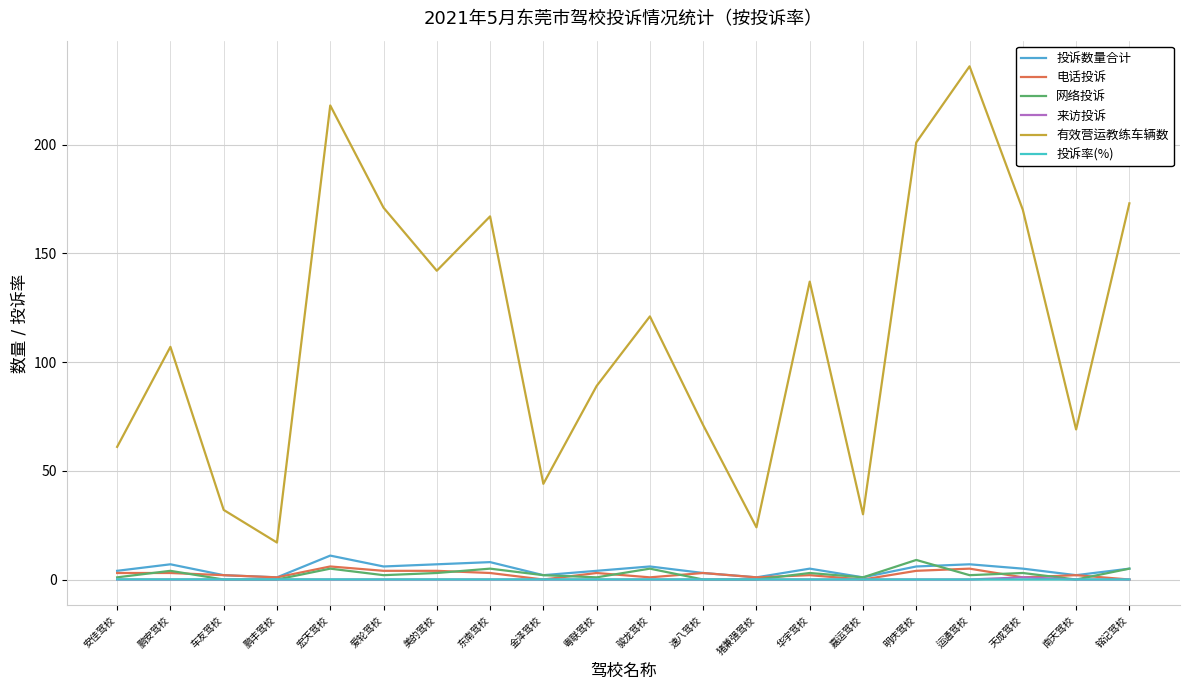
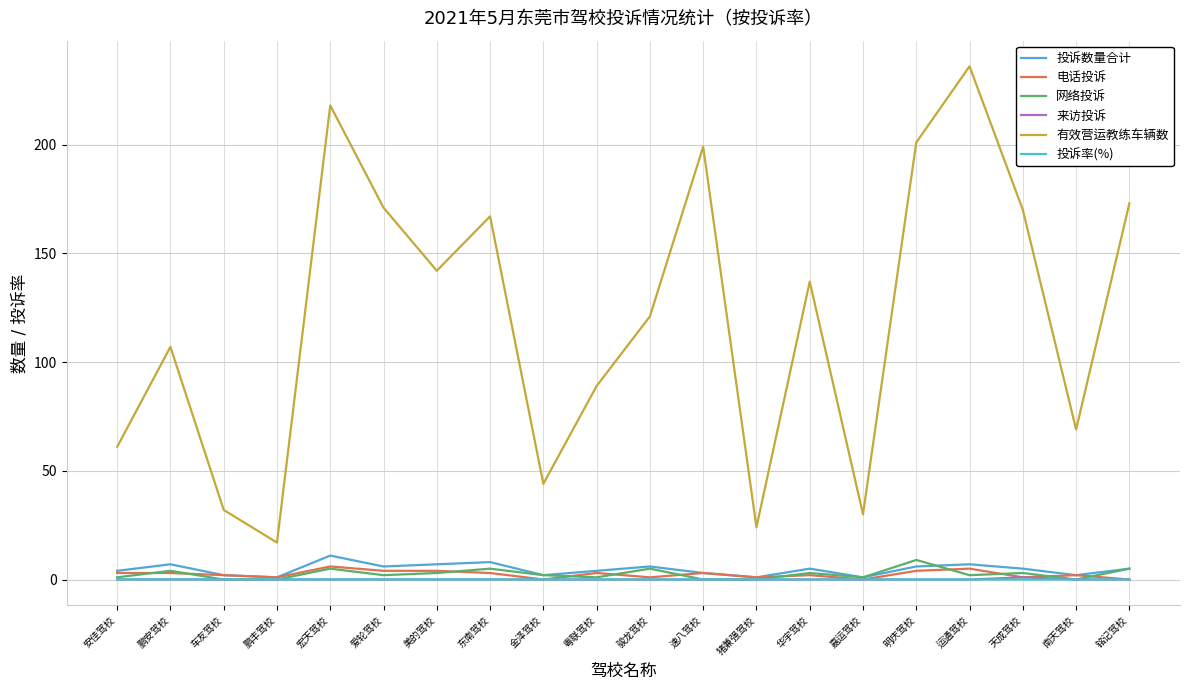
有效营运教练车辆数, 速八驾校: 71 -> 199
